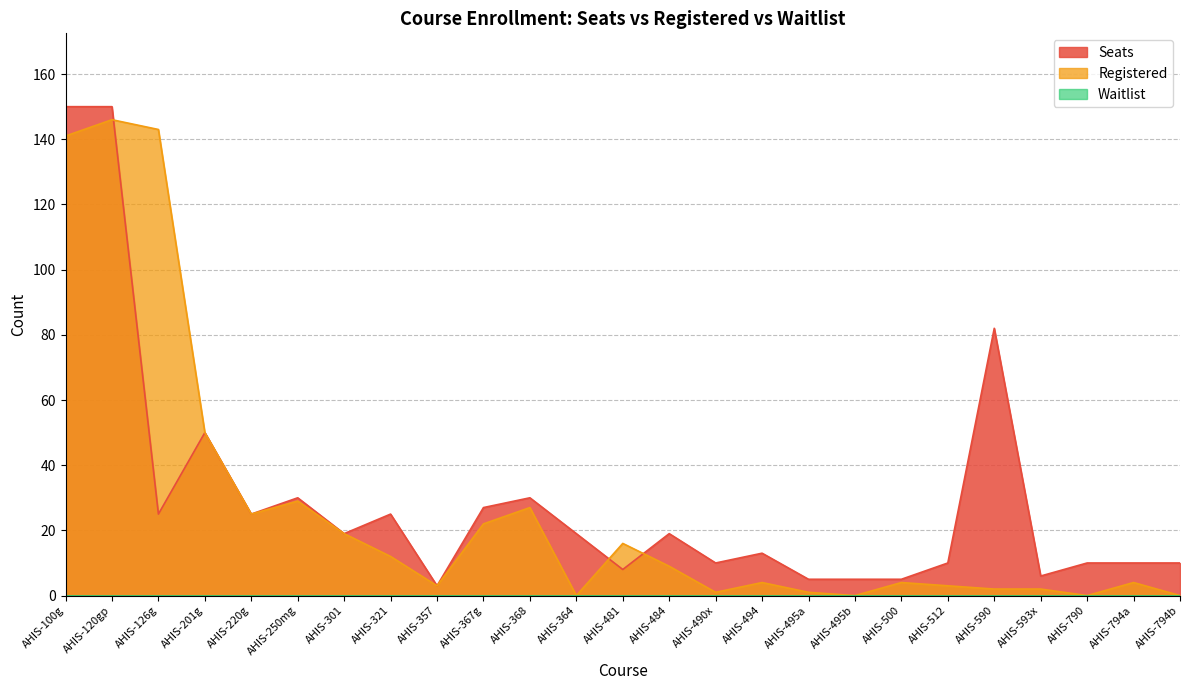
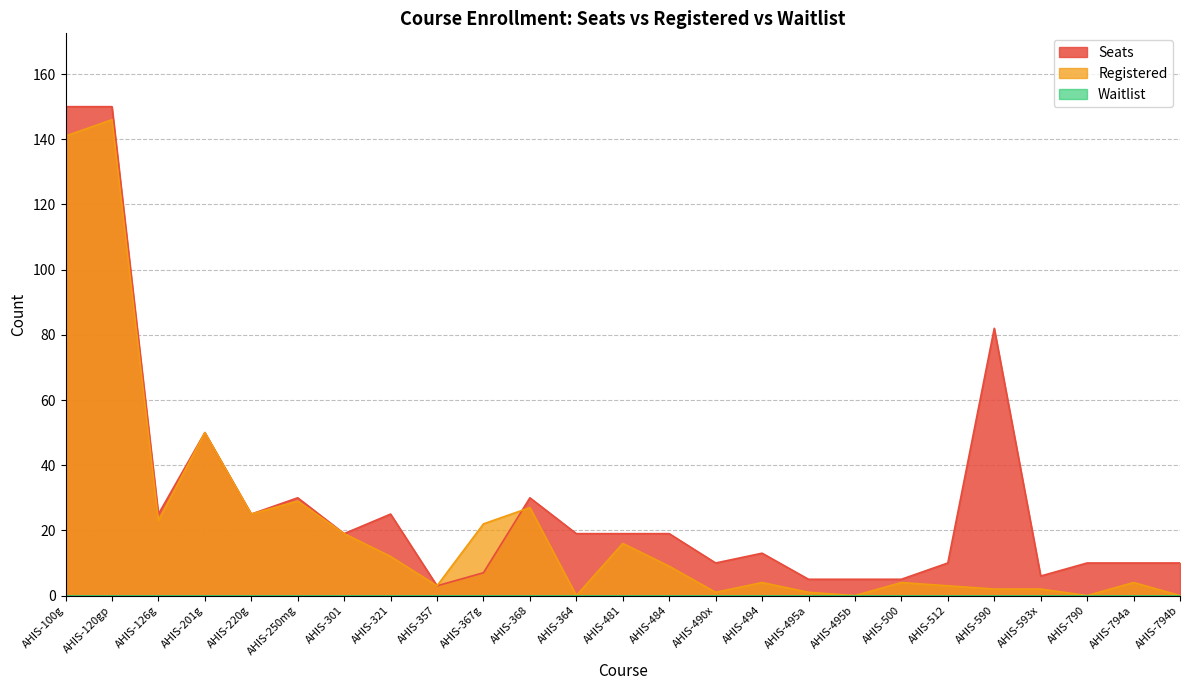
Registered, AHIS-126g: 143 -> 23
Seats, AHIS-367g: 27 -> 7
Seats, AHIS-481: 8 -> 19
